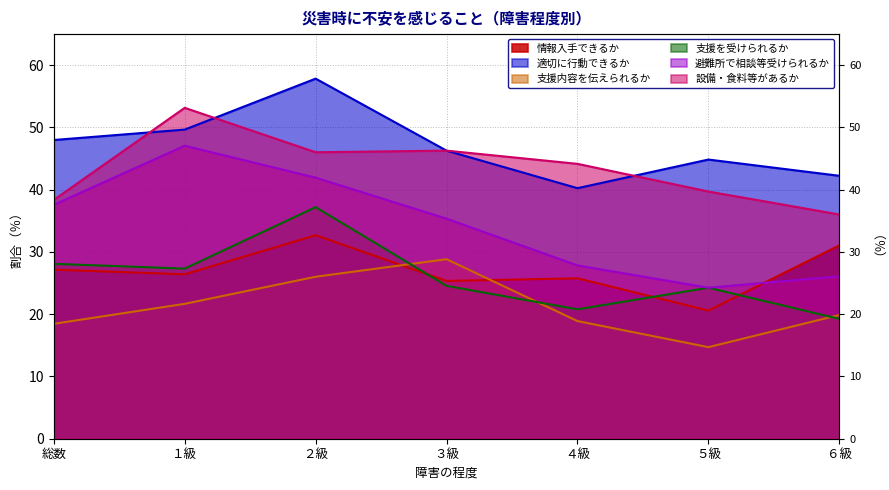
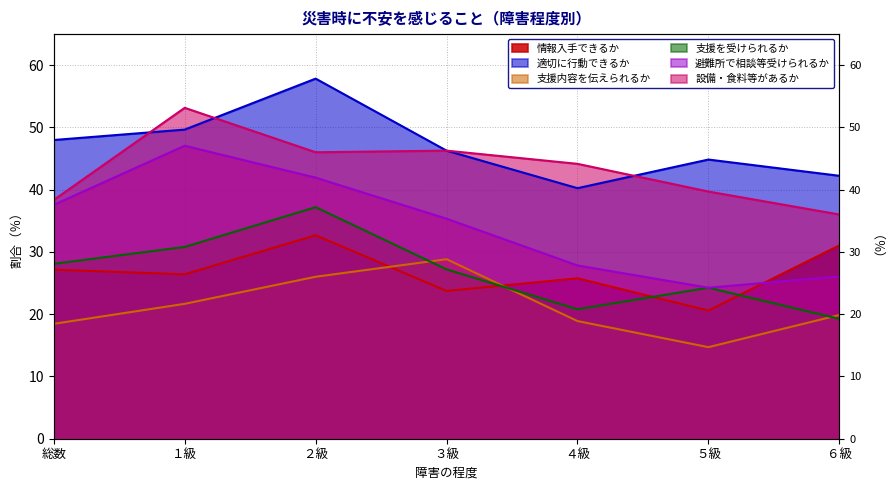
支援を受けられるか, １級: 27 -> 31
情報入手できるか, ３級: 25 -> 24
支援を受けられるか, ３級: 25 -> 27
